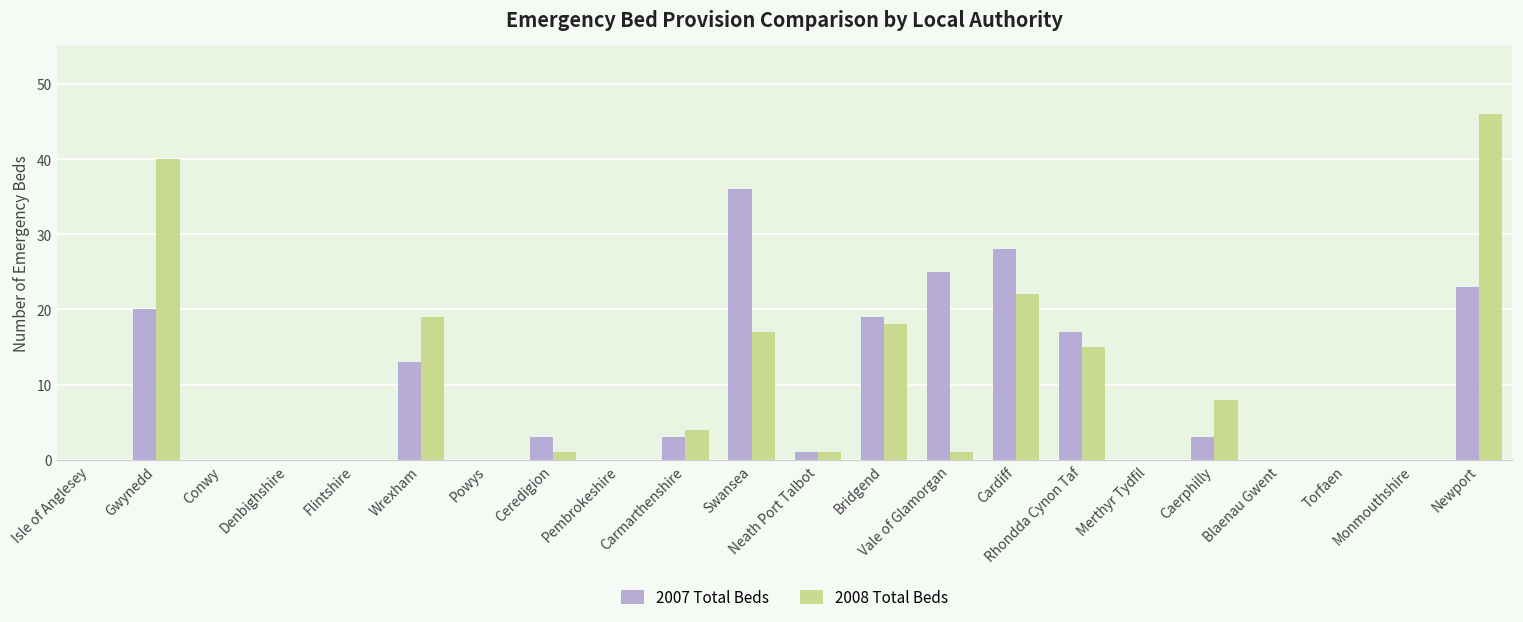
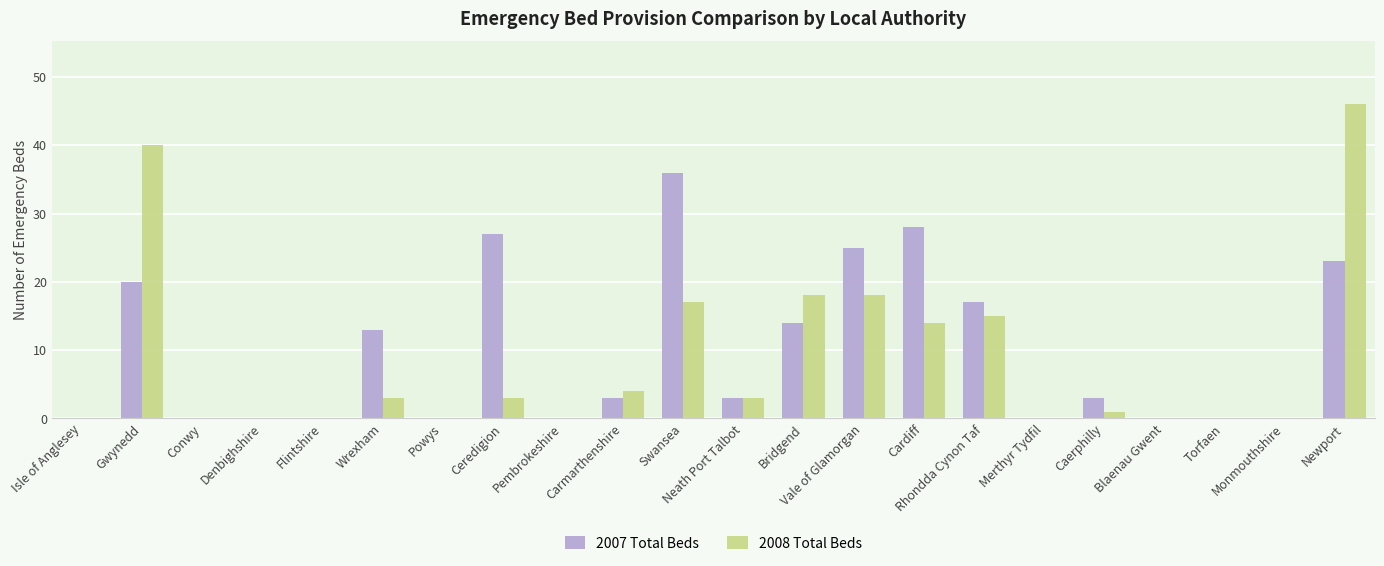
2008 Total Beds, Wrexham: 19 -> 3
2007 Total Beds, Ceredigion: 3 -> 27
2008 Total Beds, Ceredigion: 1 -> 3
2007 Total Beds, Neath Port Talbot: 1 -> 3
2008 Total Beds, Neath Port Talbot: 1 -> 3
2007 Total Beds, Bridgend: 19 -> 14
2008 Total Beds, Vale of Glamorgan: 1 -> 18
2008 Total Beds, Cardiff: 22 -> 14
2008 Total Beds, Caerphilly: 8 -> 1
